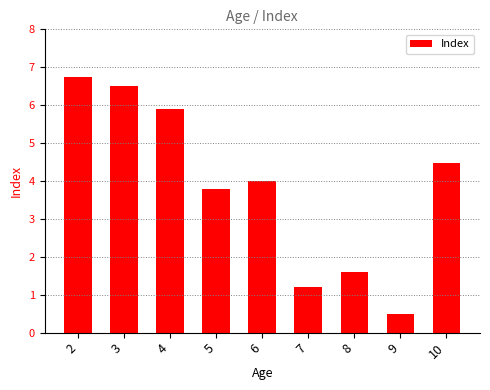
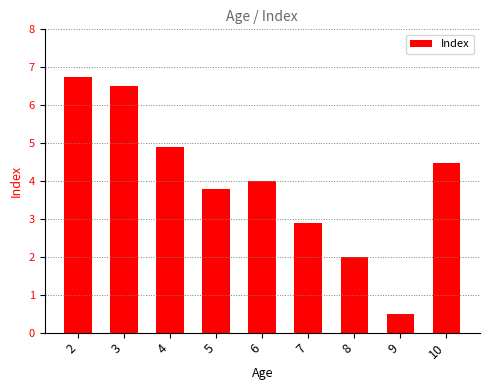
4: 5.9 -> 4.9
7: 1.2 -> 2.9
8: 1.6 -> 2.0
